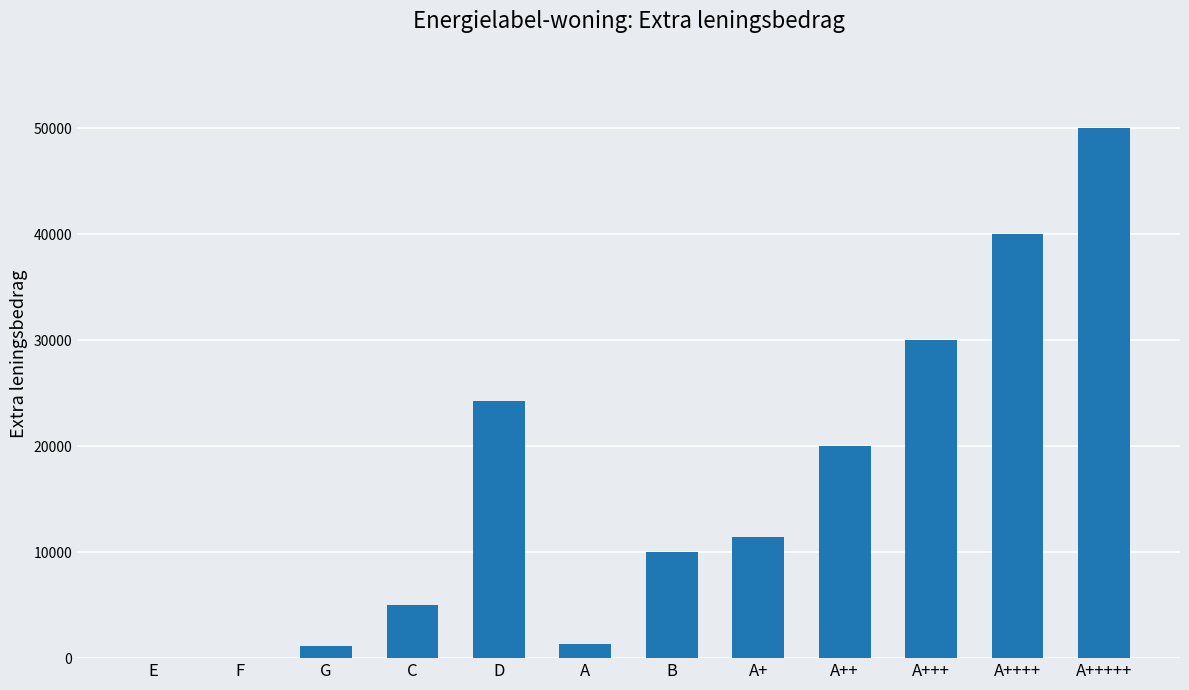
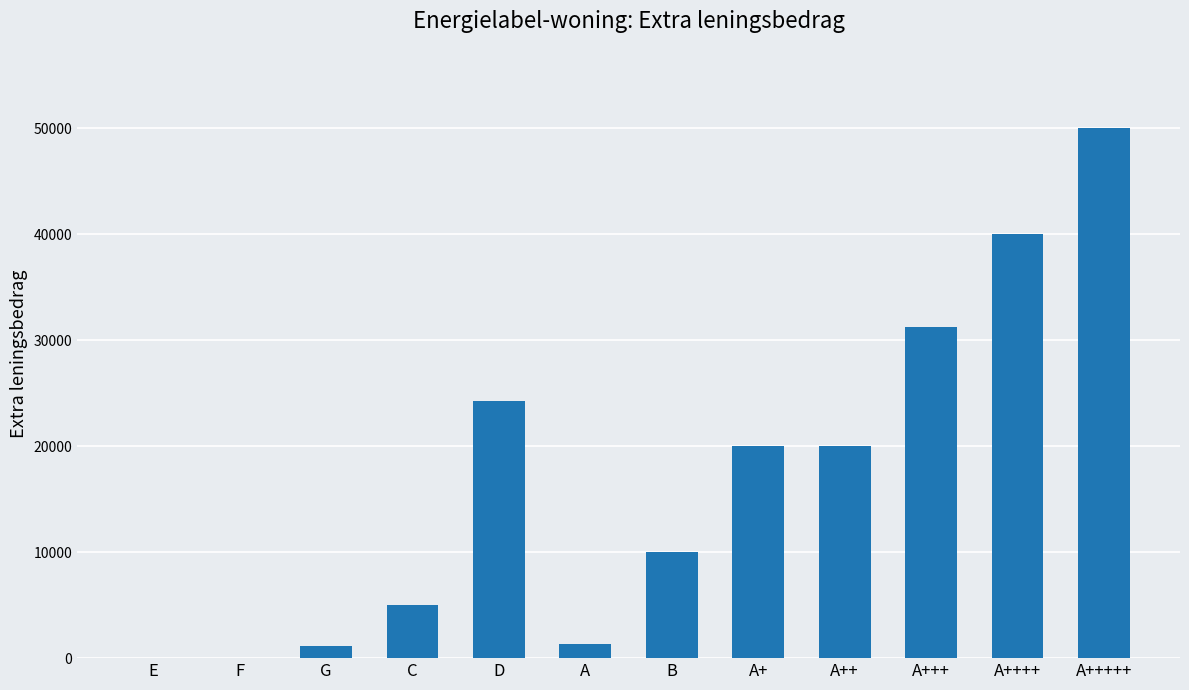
A+: 11400 -> 20000
A+++: 30000 -> 31300
